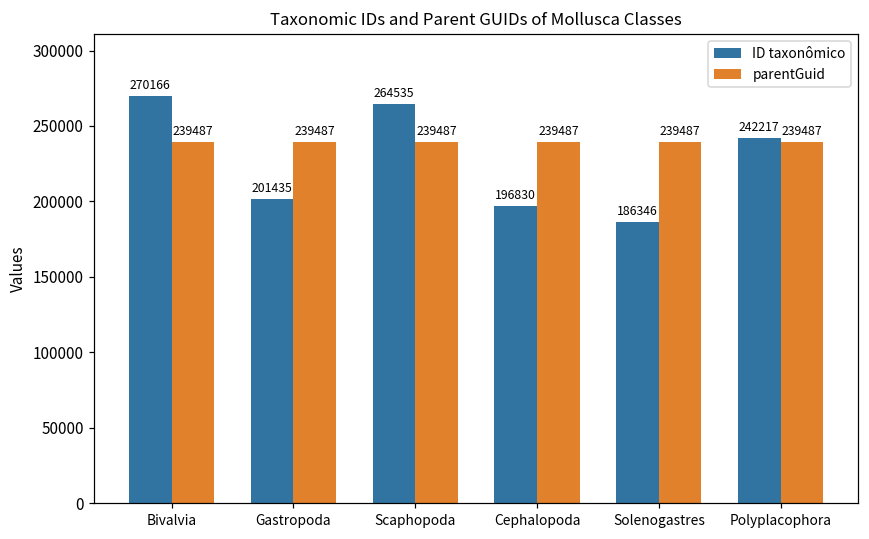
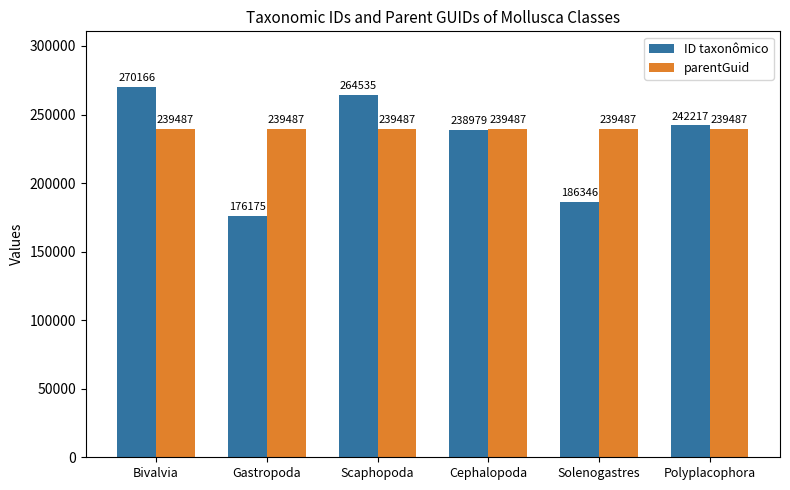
ID taxonômico, Gastropoda: 201435 -> 176175
ID taxonômico, Cephalopoda: 196830 -> 238979
